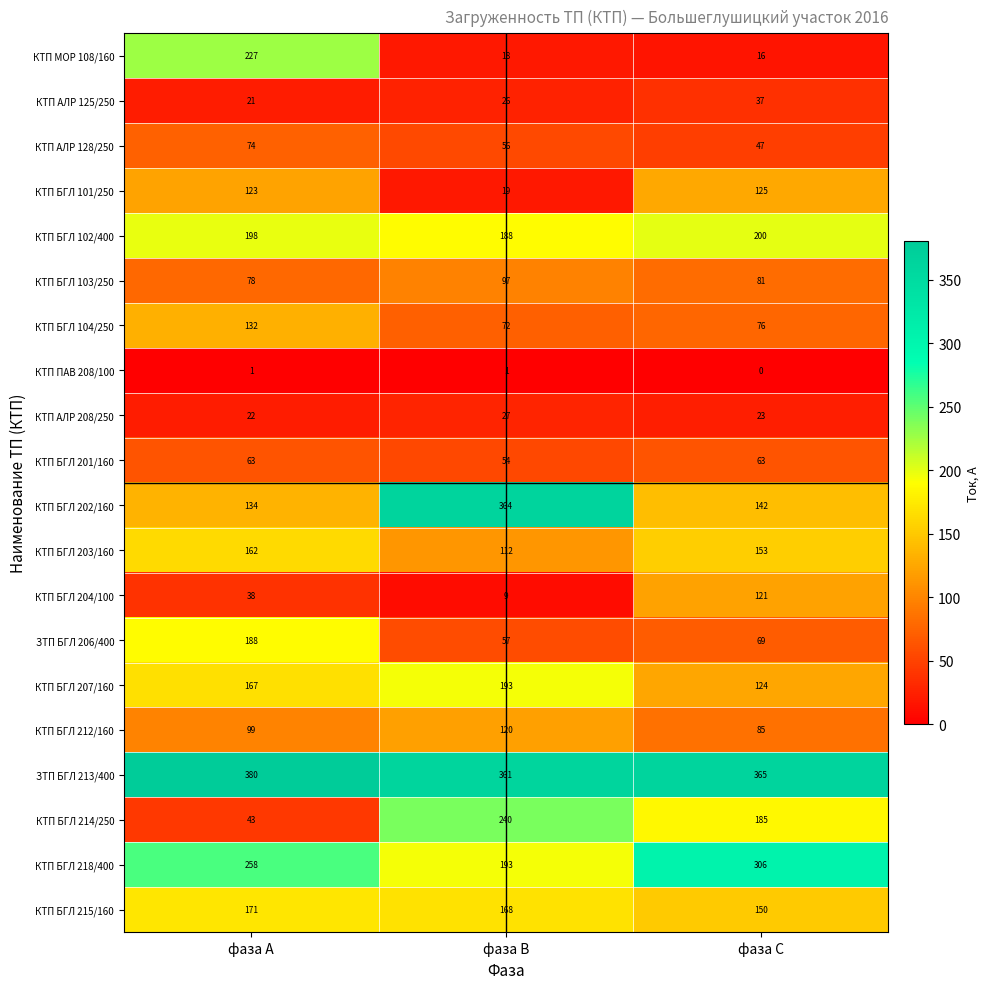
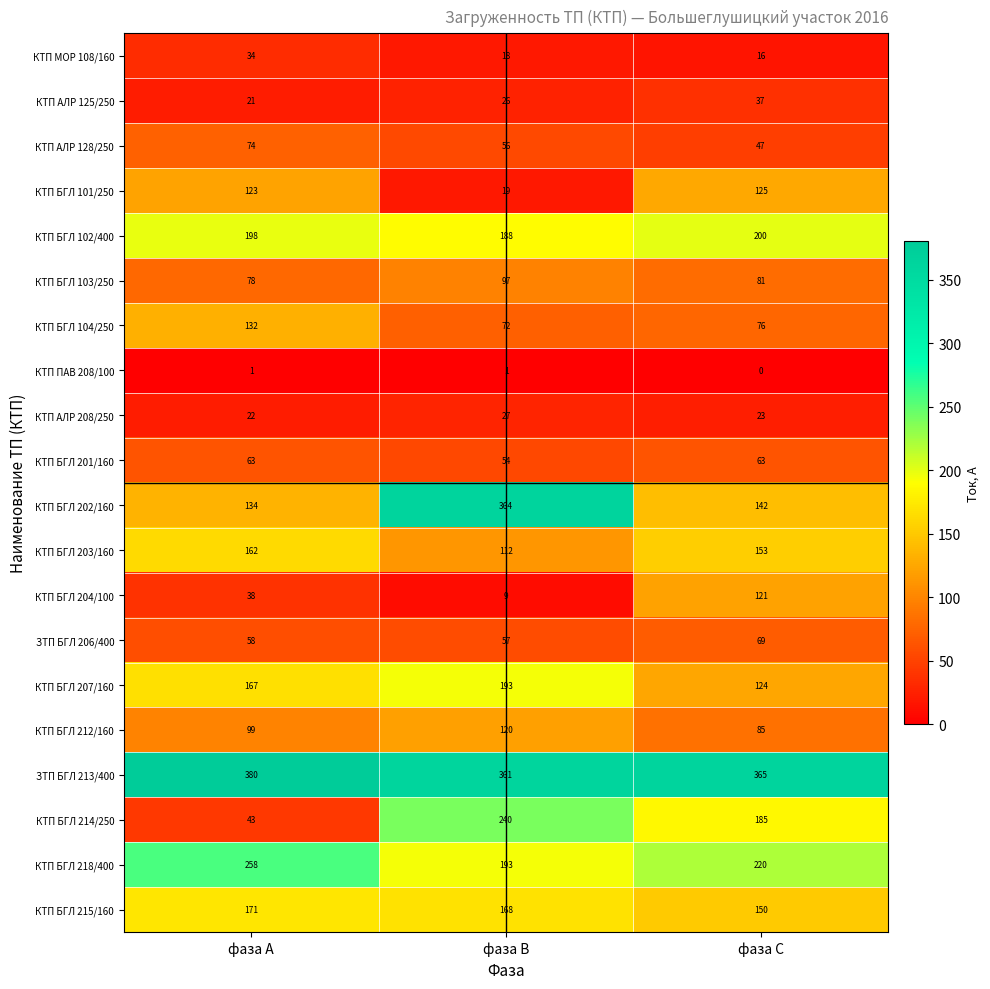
КТП МОР 108/160, фаза А: 227 -> 34
ЗТП БГЛ 206/400, фаза А: 188 -> 58
КТП БГЛ 218/400, фаза С: 306 -> 220
